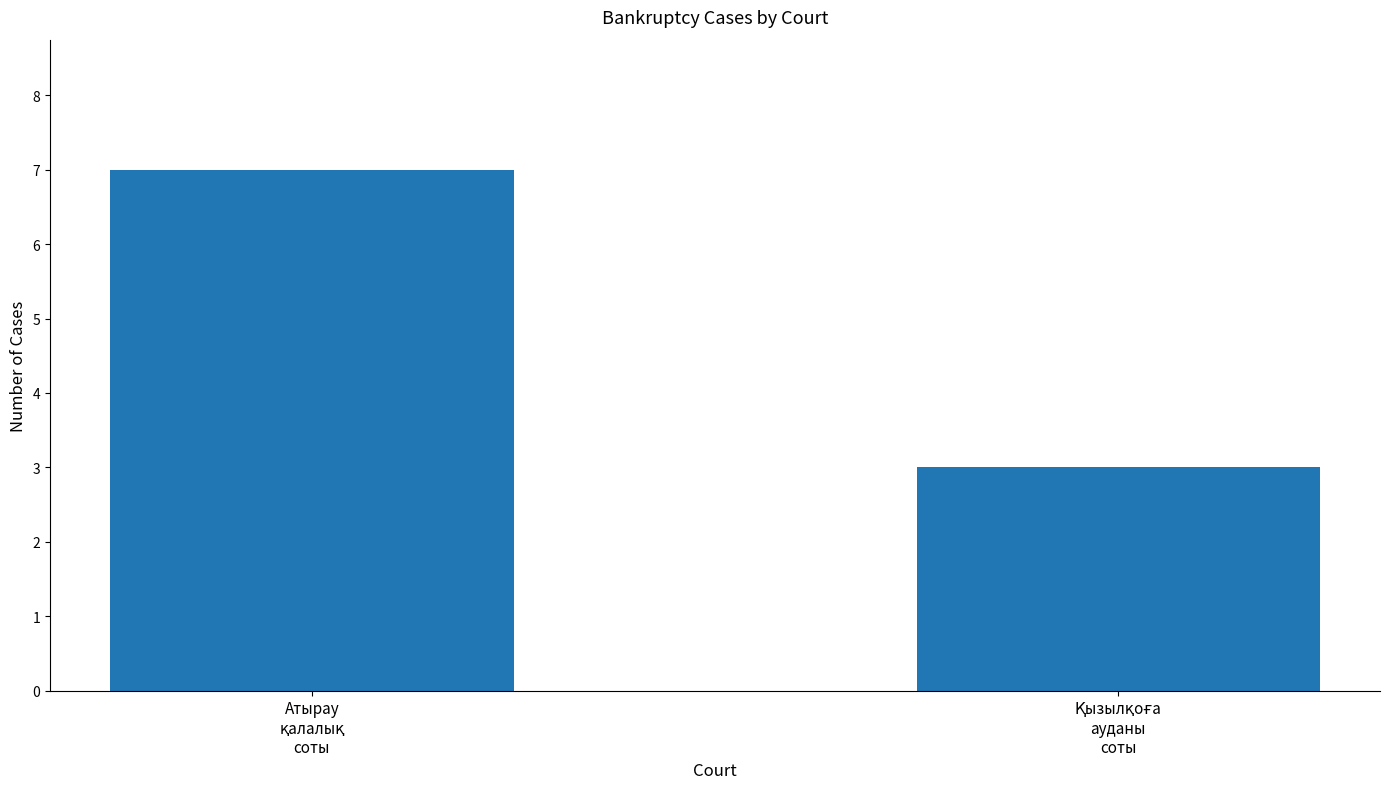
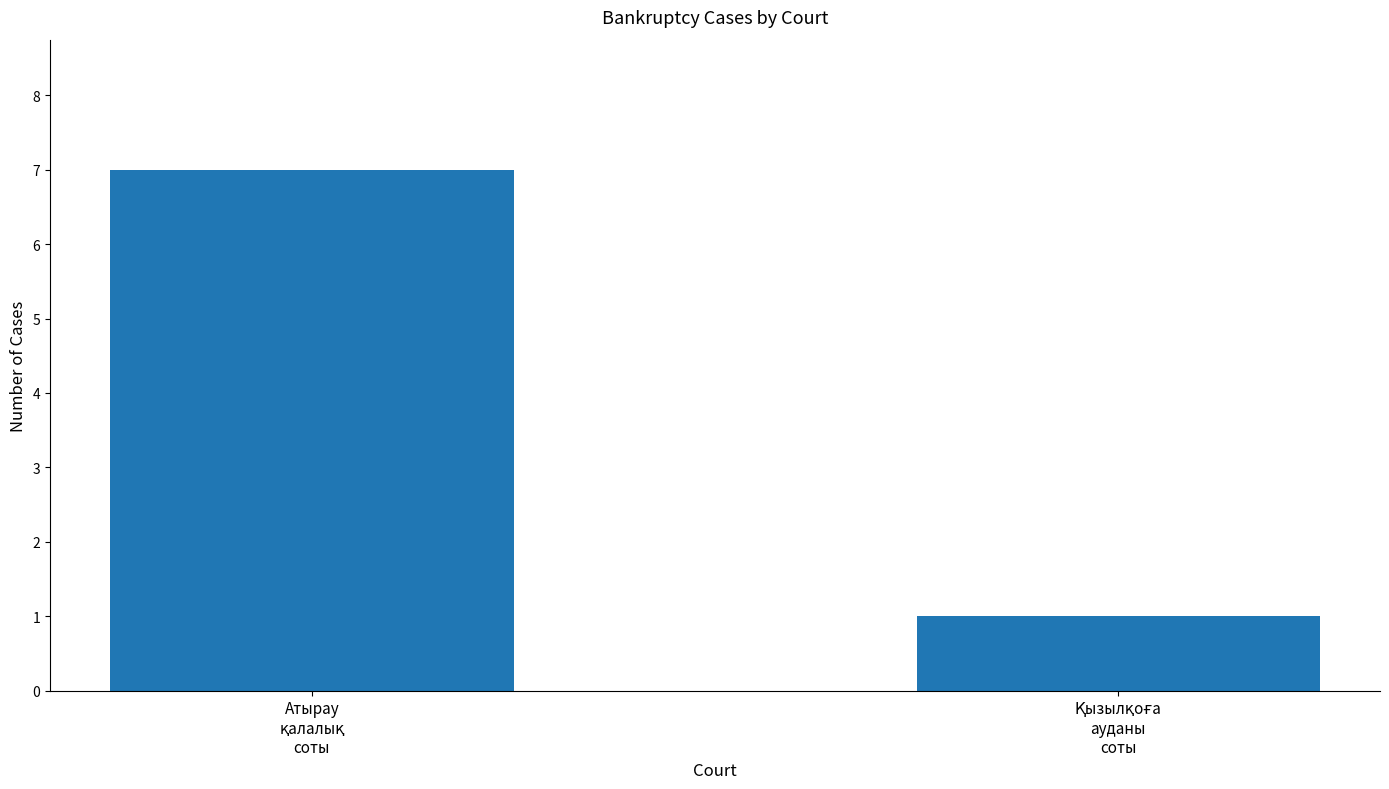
Қызылқоға ауданы соты: 3 -> 1
